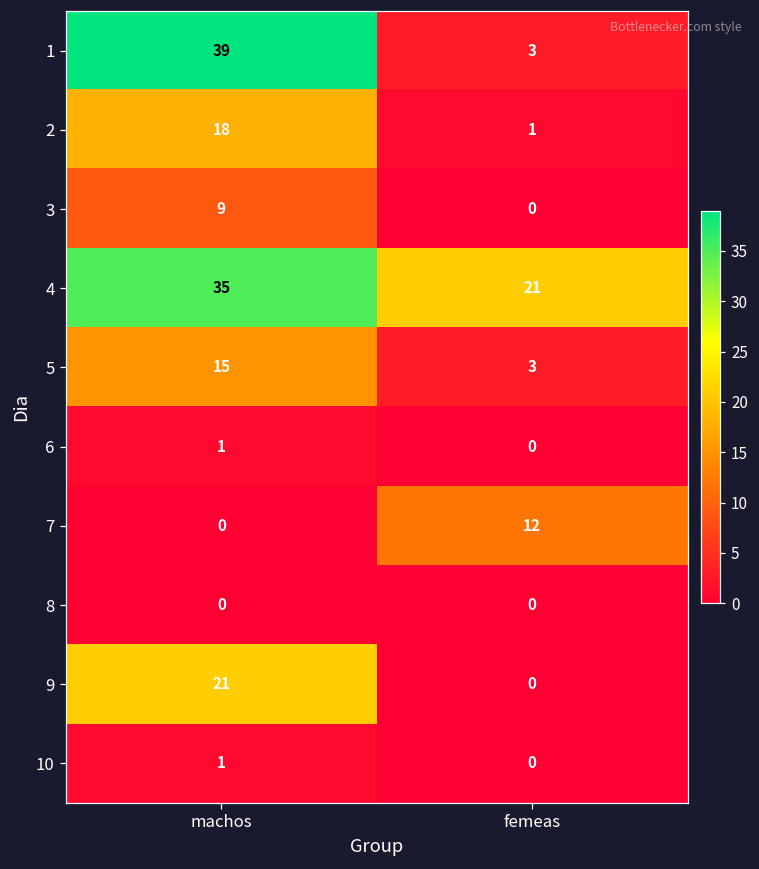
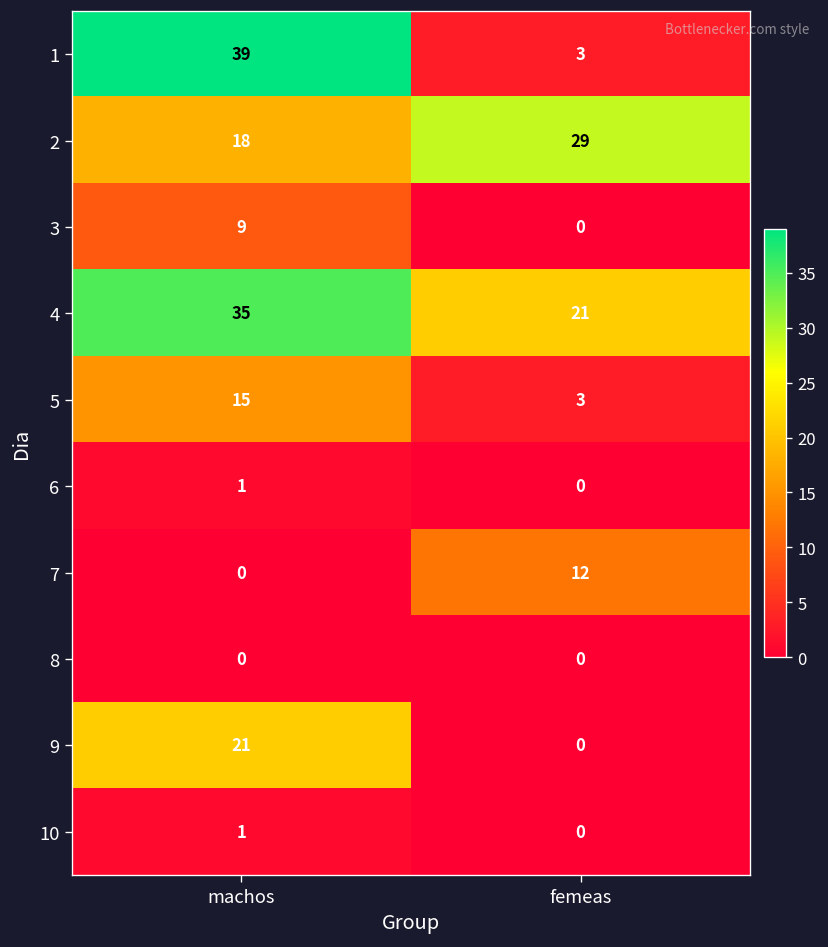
2, femeas: 1 -> 29
